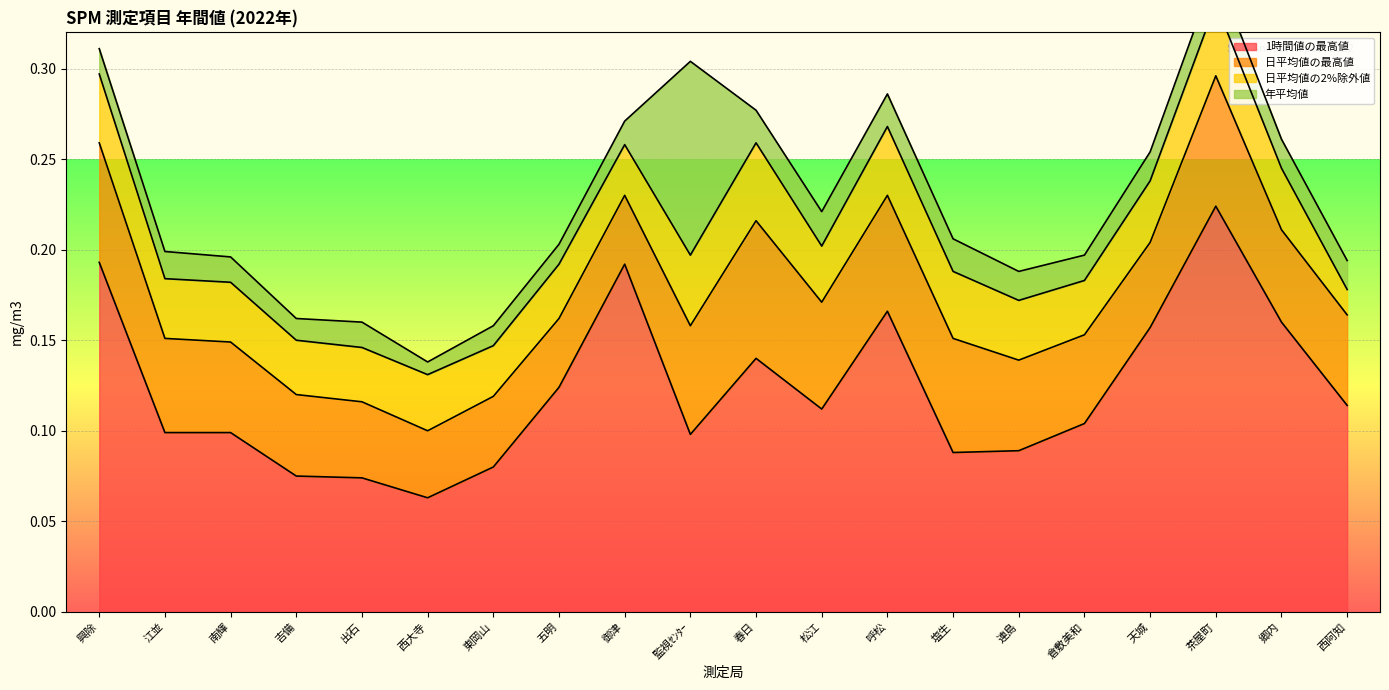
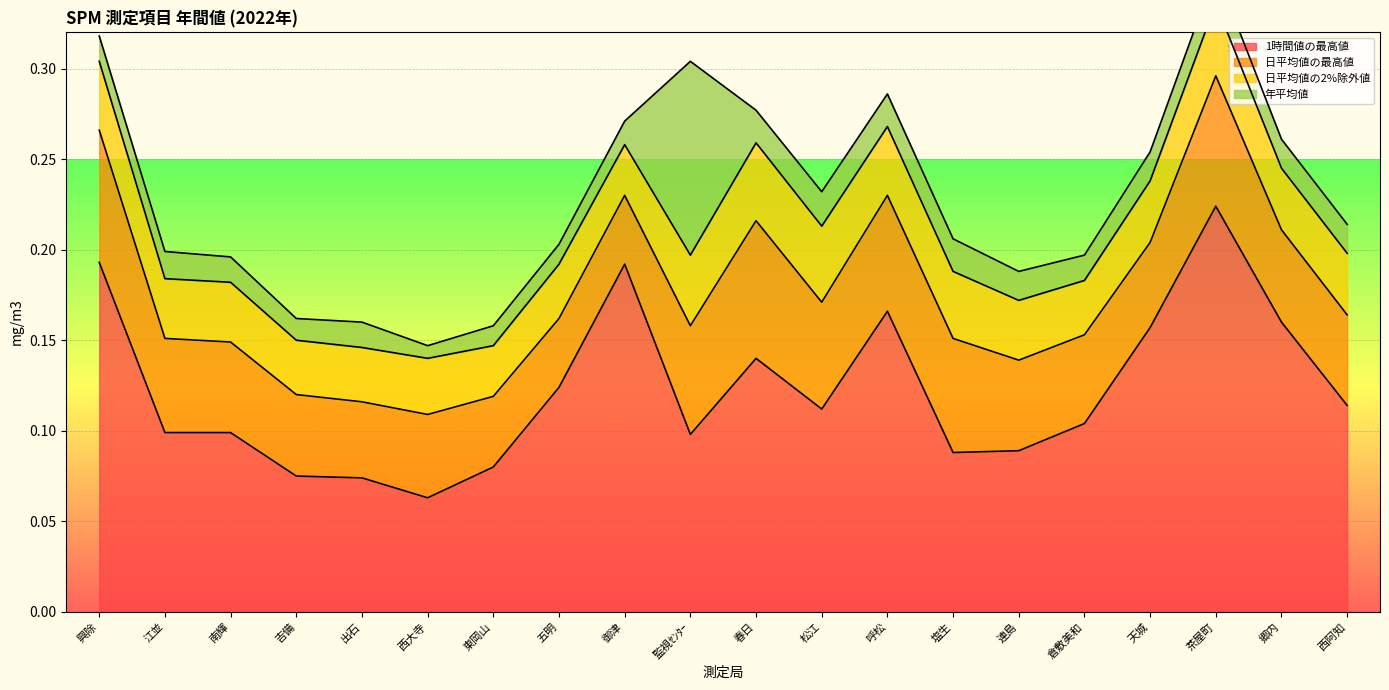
日平均値の最高値, 興除: 0.066 -> 0.073
日平均値の最高値, 西大寺: 0.037 -> 0.046
日平均値の2%除外値, 松江: 0.031 -> 0.042
日平均値の2%除外値, 西阿知: 0.014 -> 0.034
